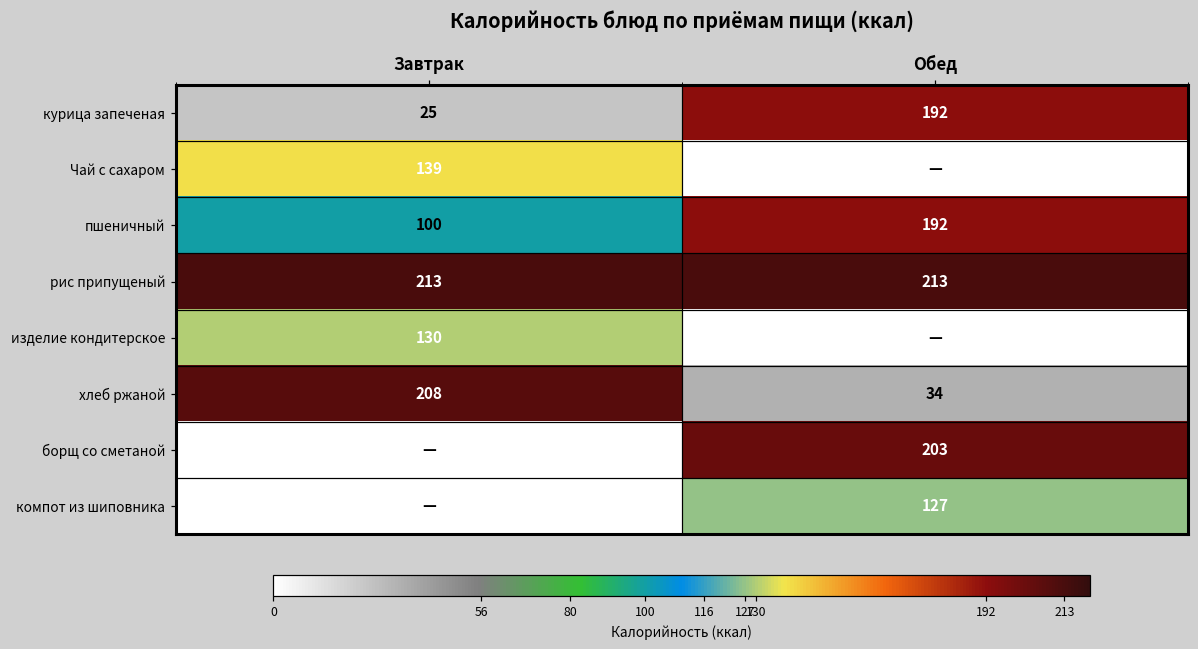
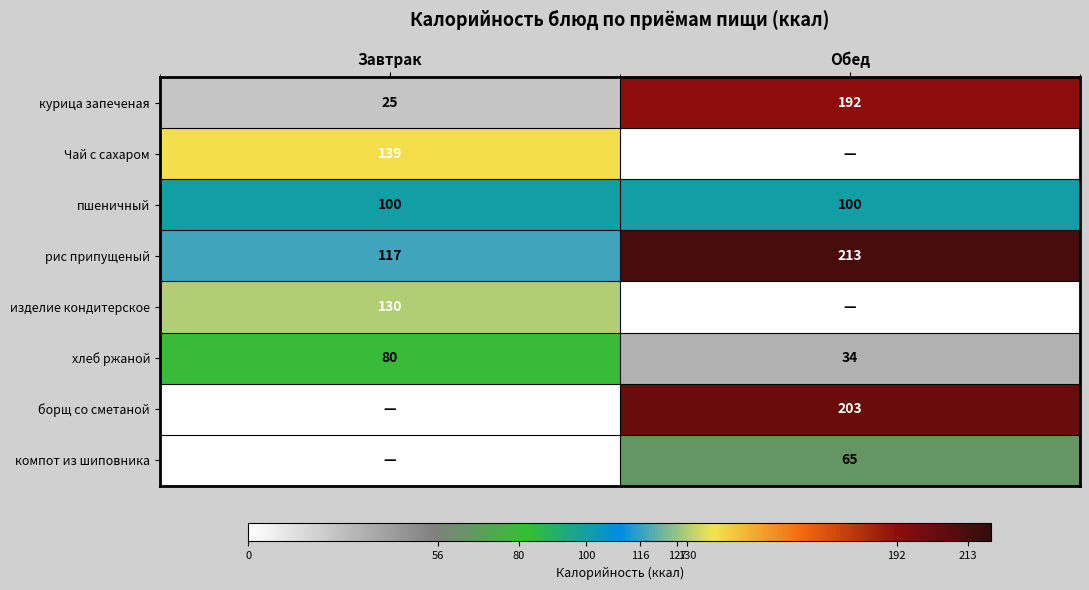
пшеничный, Обед: 192 -> 100
рис припущеный, Завтрак: 213 -> 117
хлеб ржаной, Завтрак: 208 -> 80
компот из шиповника, Обед: 127 -> 65
